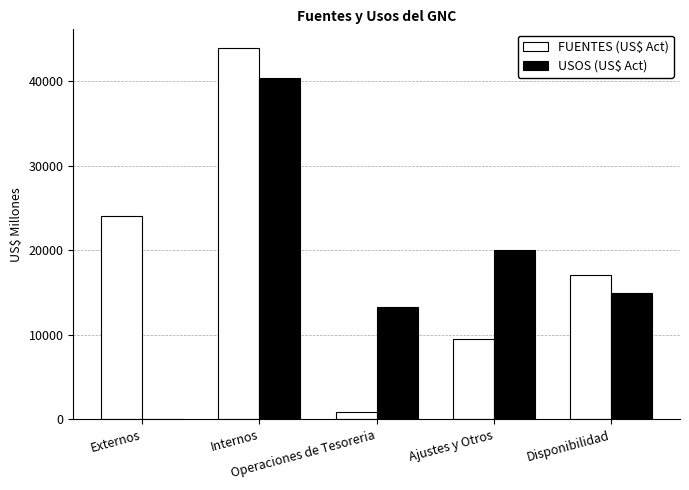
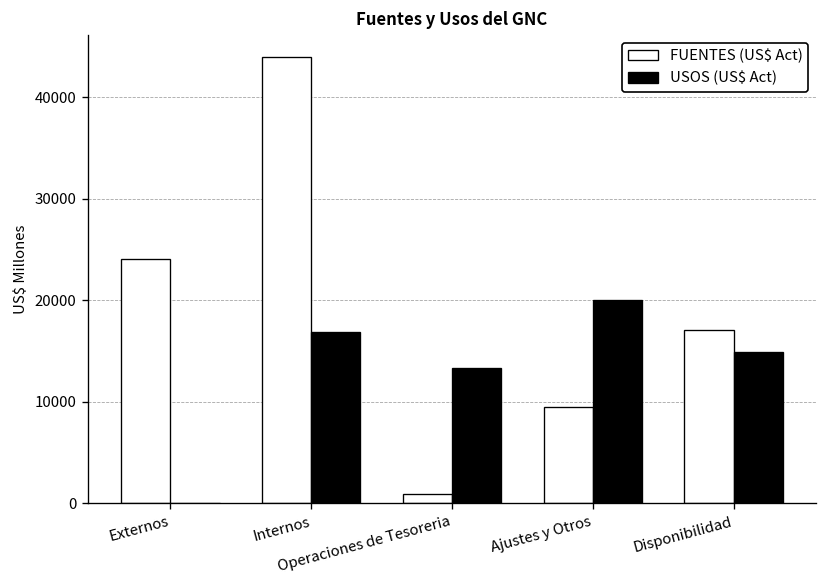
USOS (US$ Act), Internos: 40000 -> 17000
